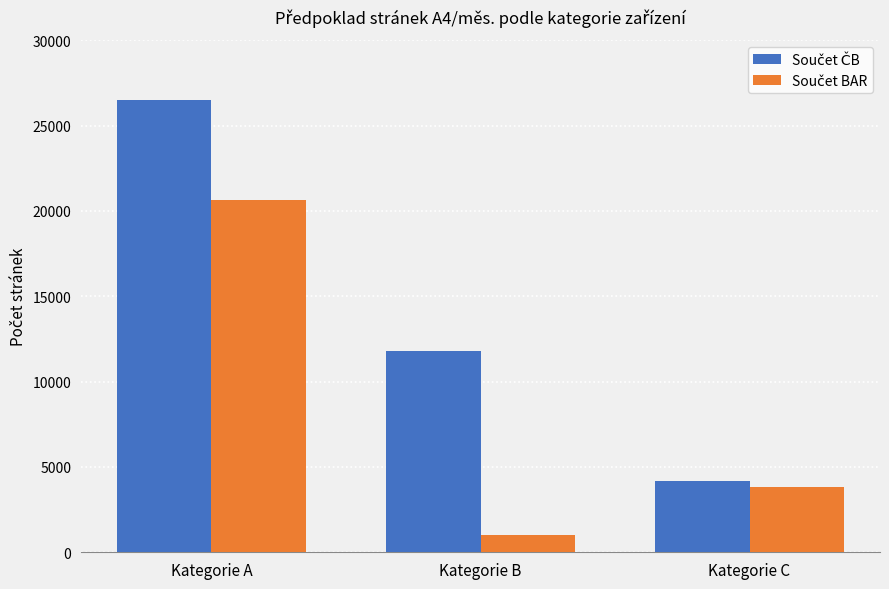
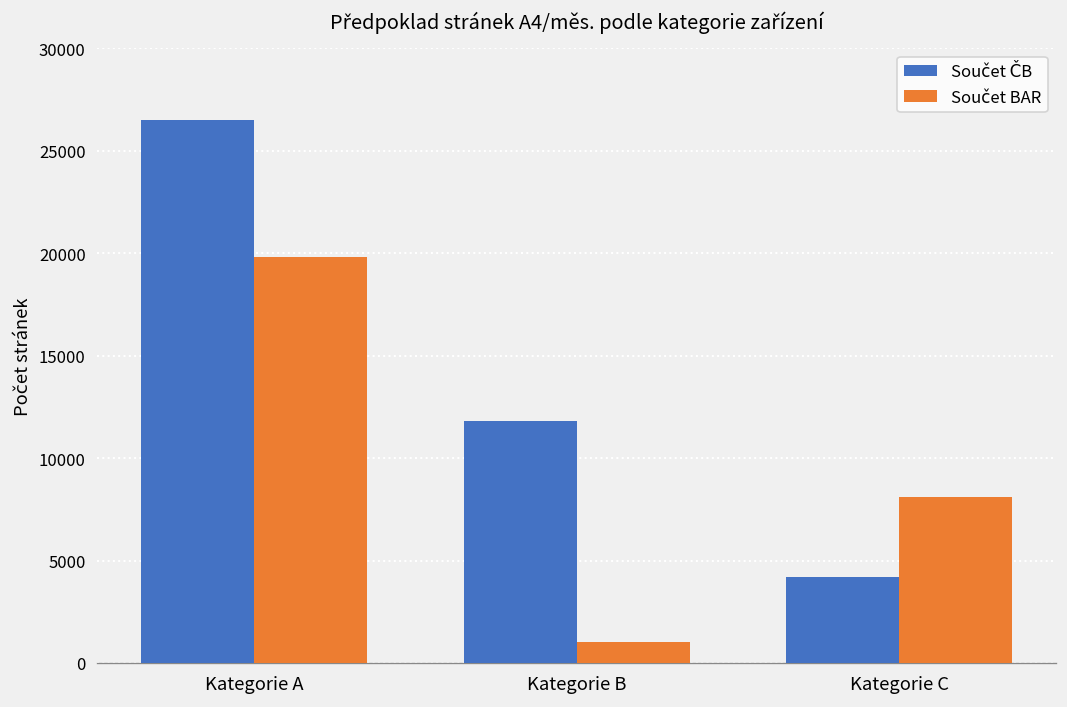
Součet BAR, Kategorie A: 20600 -> 19800
Součet BAR, Kategorie C: 3800 -> 8100
